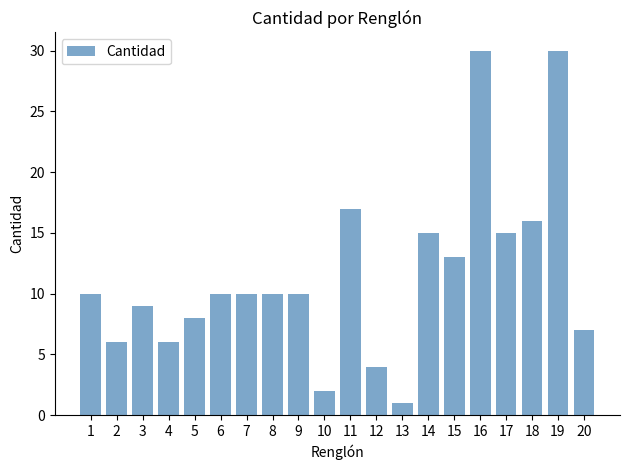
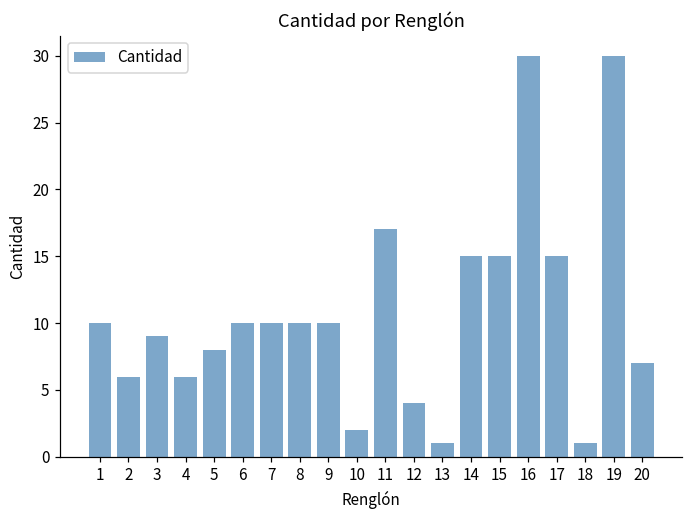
15: 13 -> 15
18: 16 -> 1
